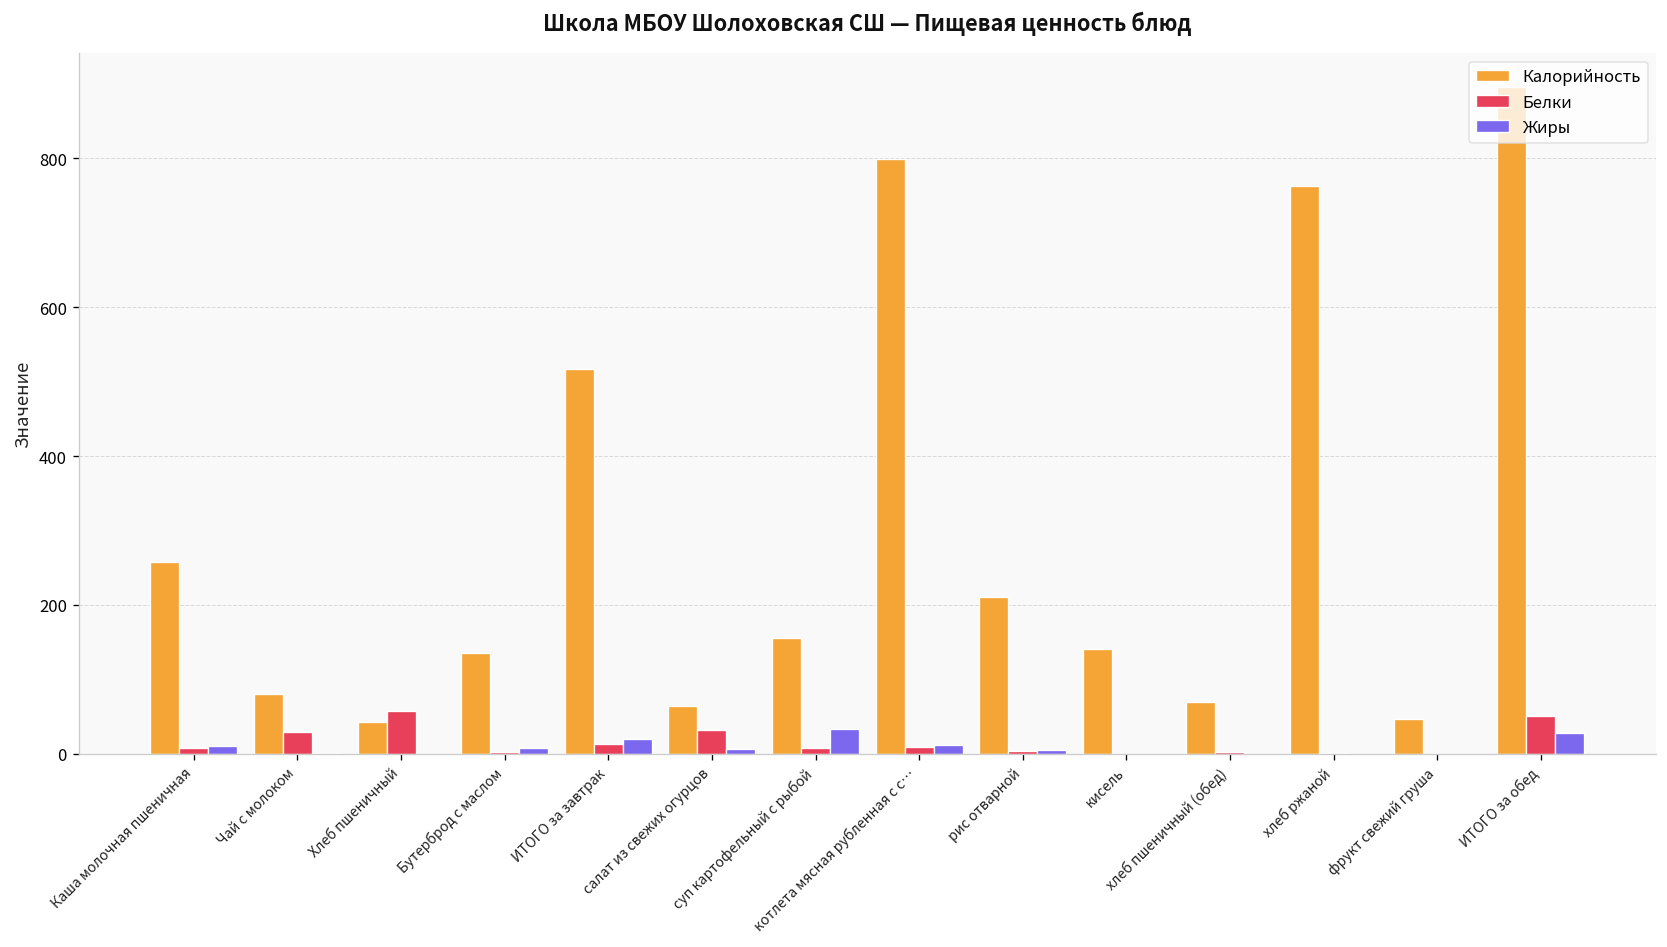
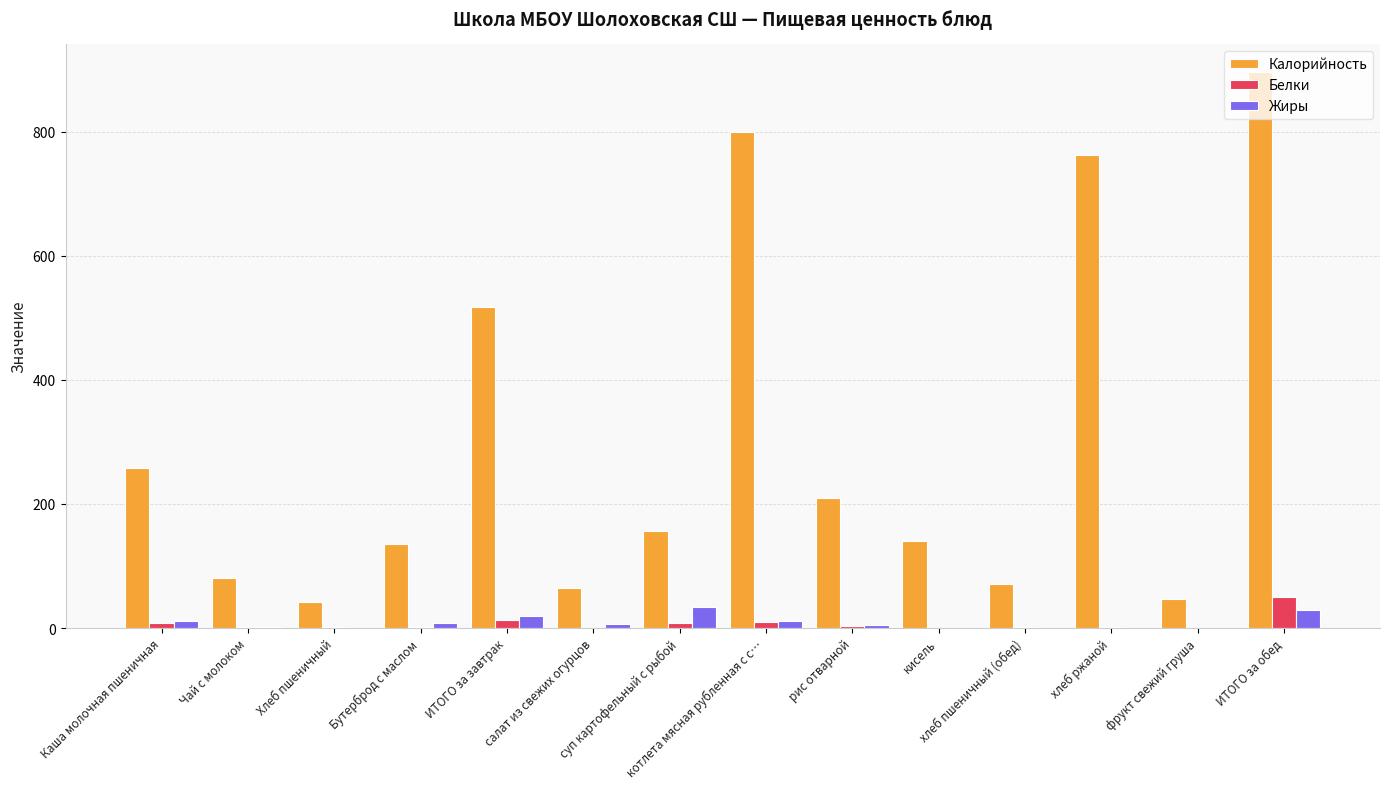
Белки, Чай с молоком: 30 -> 0
Белки, Хлеб пшеничный: 60 -> 0
Белки, салат из свежих огурцов: 30 -> 0
